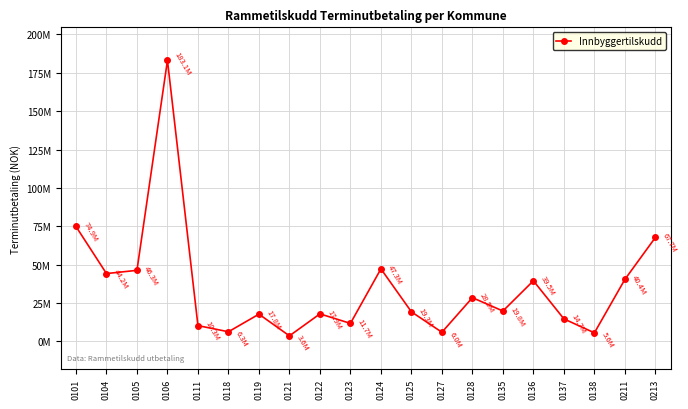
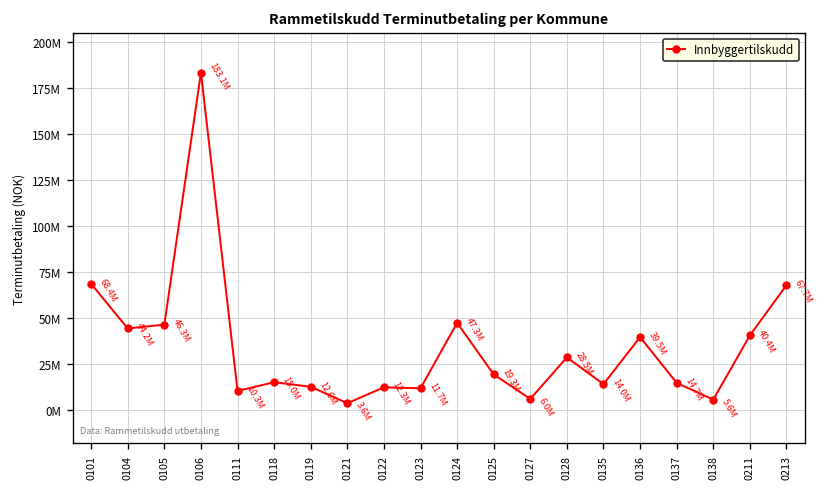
0101: 74.9M -> 68.4M
0118: 6.3M -> 15.0M
0119: 17.8M -> 12.6M
0122: 17.9M -> 12.3M
0135: 19.8M -> 14.0M
